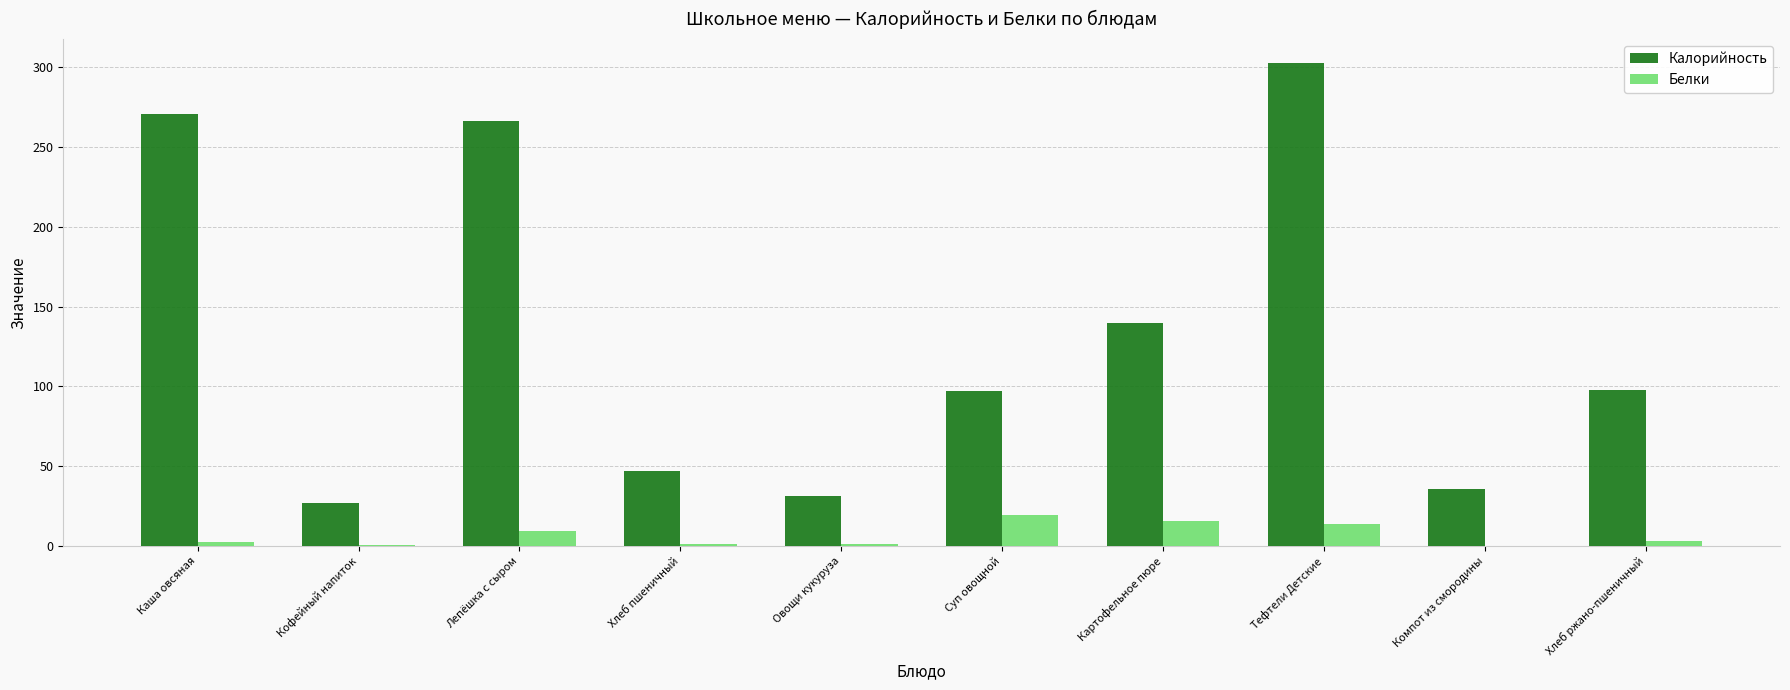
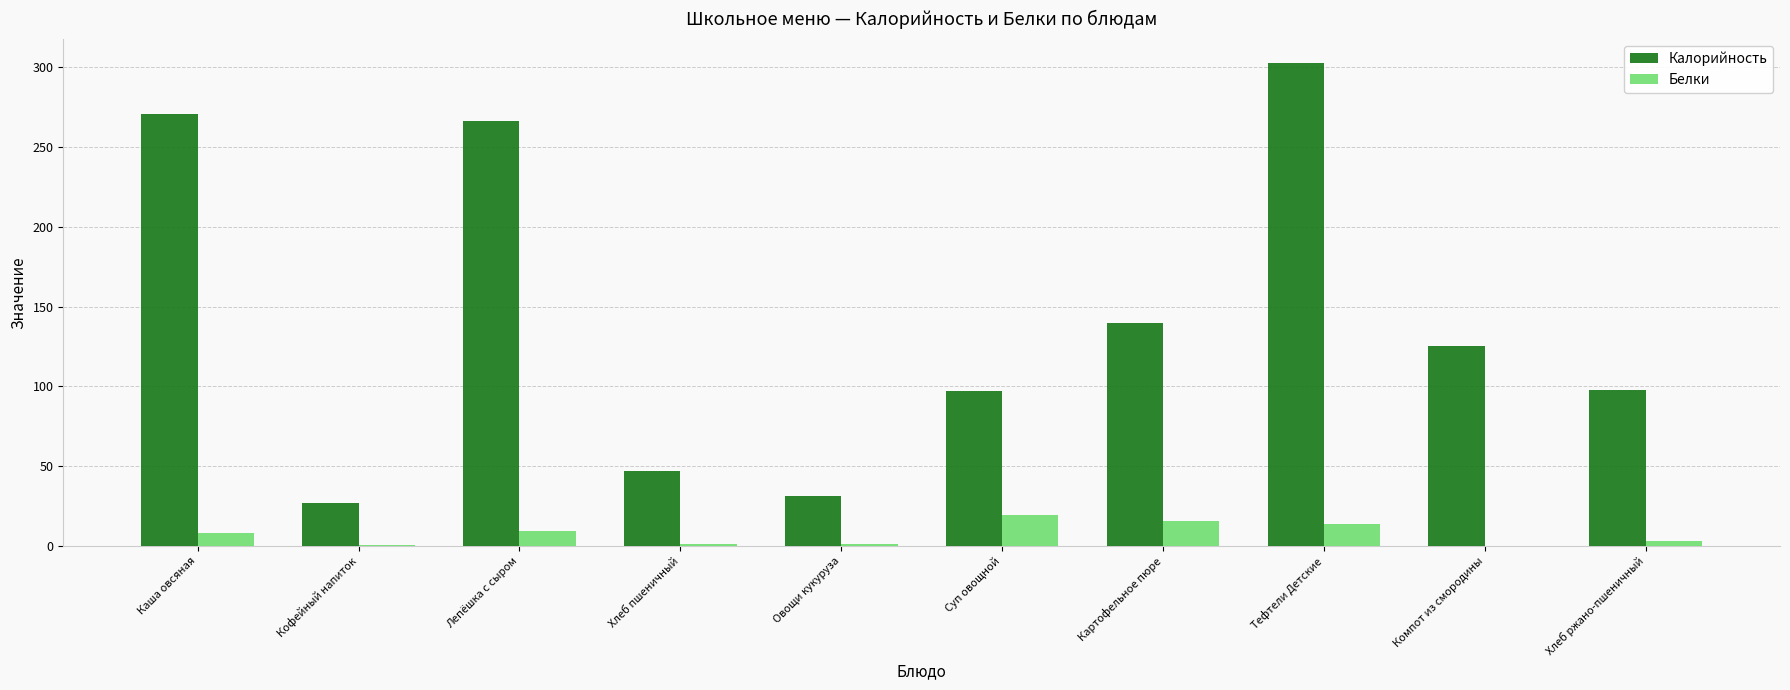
Белки, Каша овсяная: 3 -> 8
Калорийность, Компот из смородины: 36 -> 126
